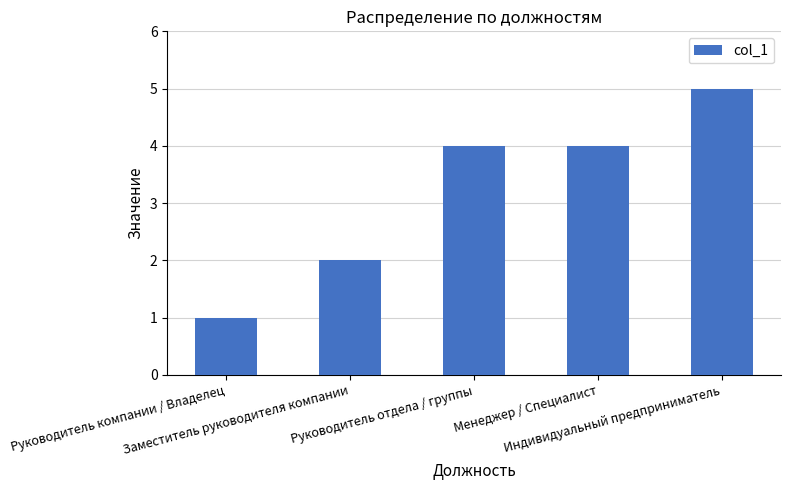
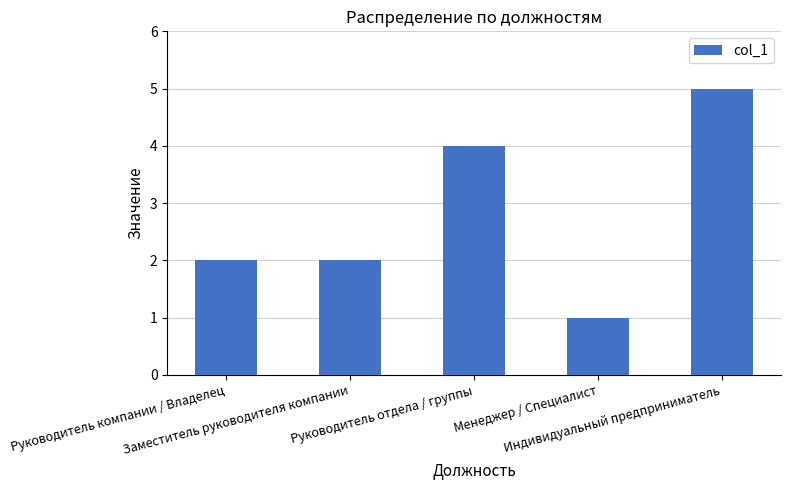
Руководитель компании / Владелец: 1 -> 2
Менеджер / Специалист: 4 -> 1
